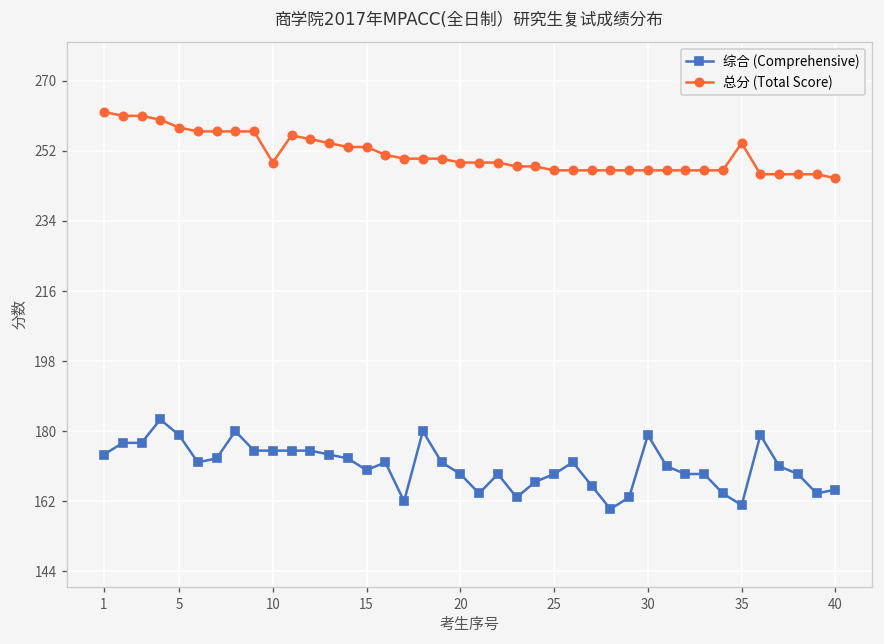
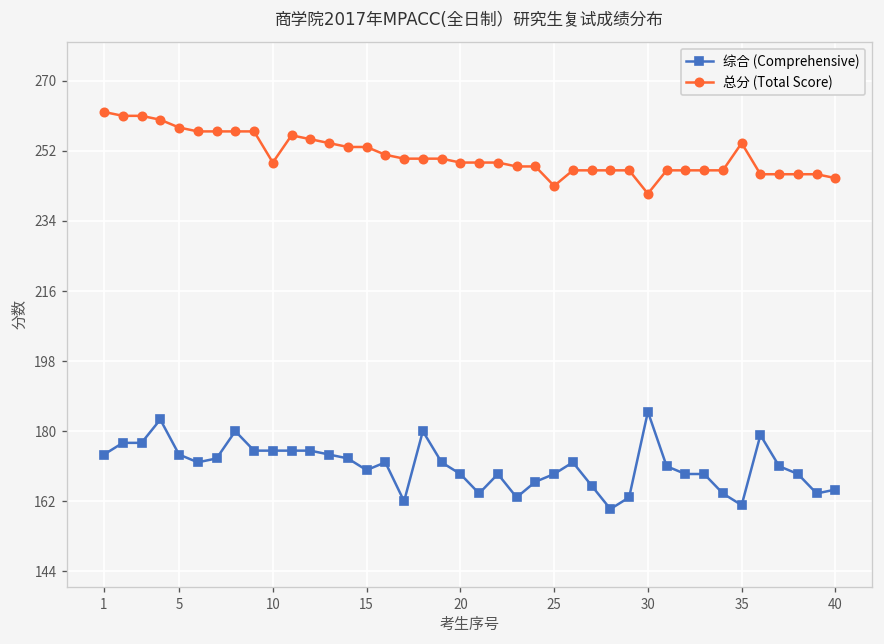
综合 (Comprehensive), 5: 179 -> 174
总分 (Total Score), 25: 247 -> 243
综合 (Comprehensive), 30: 179 -> 185
总分 (Total Score), 30: 247 -> 241
